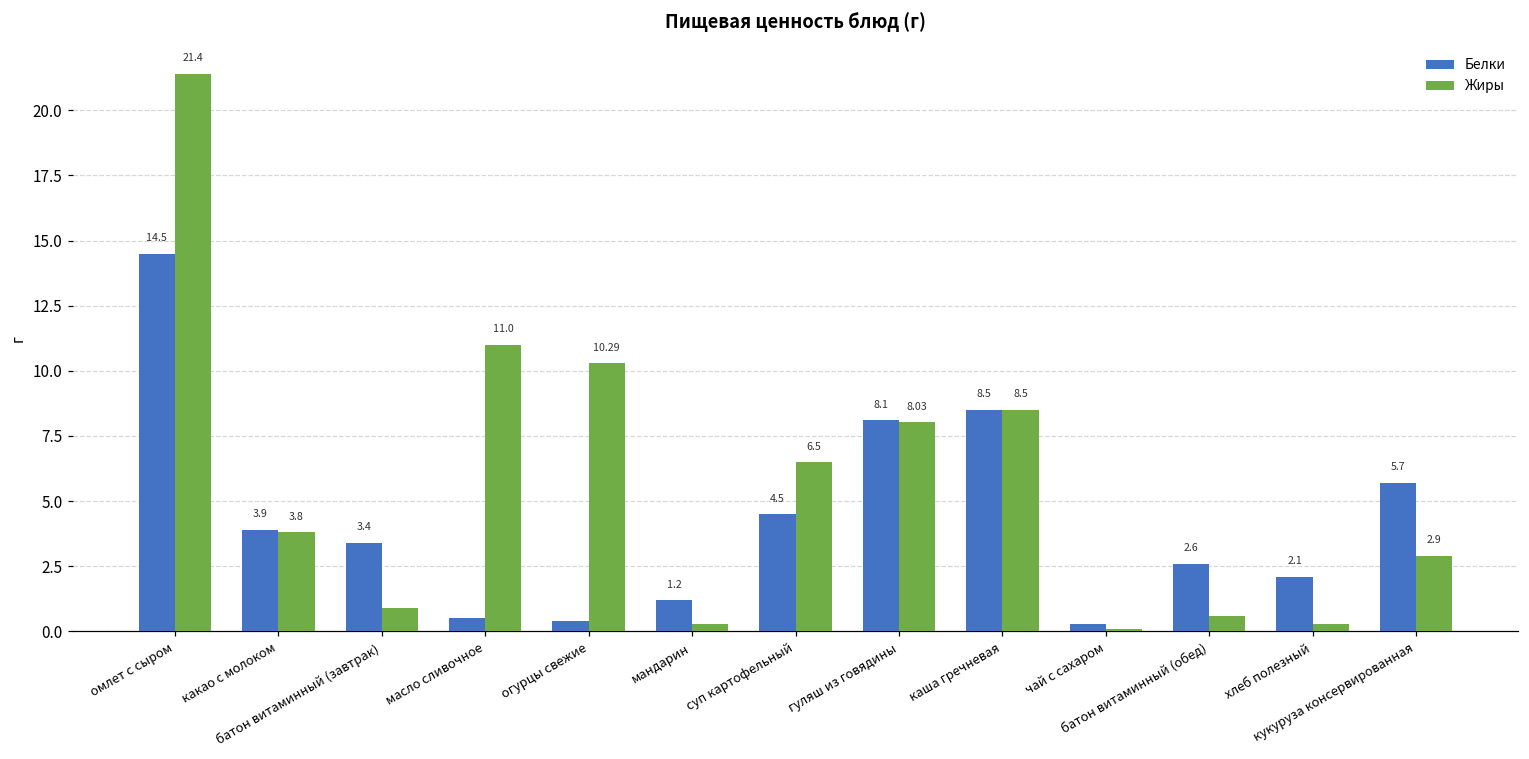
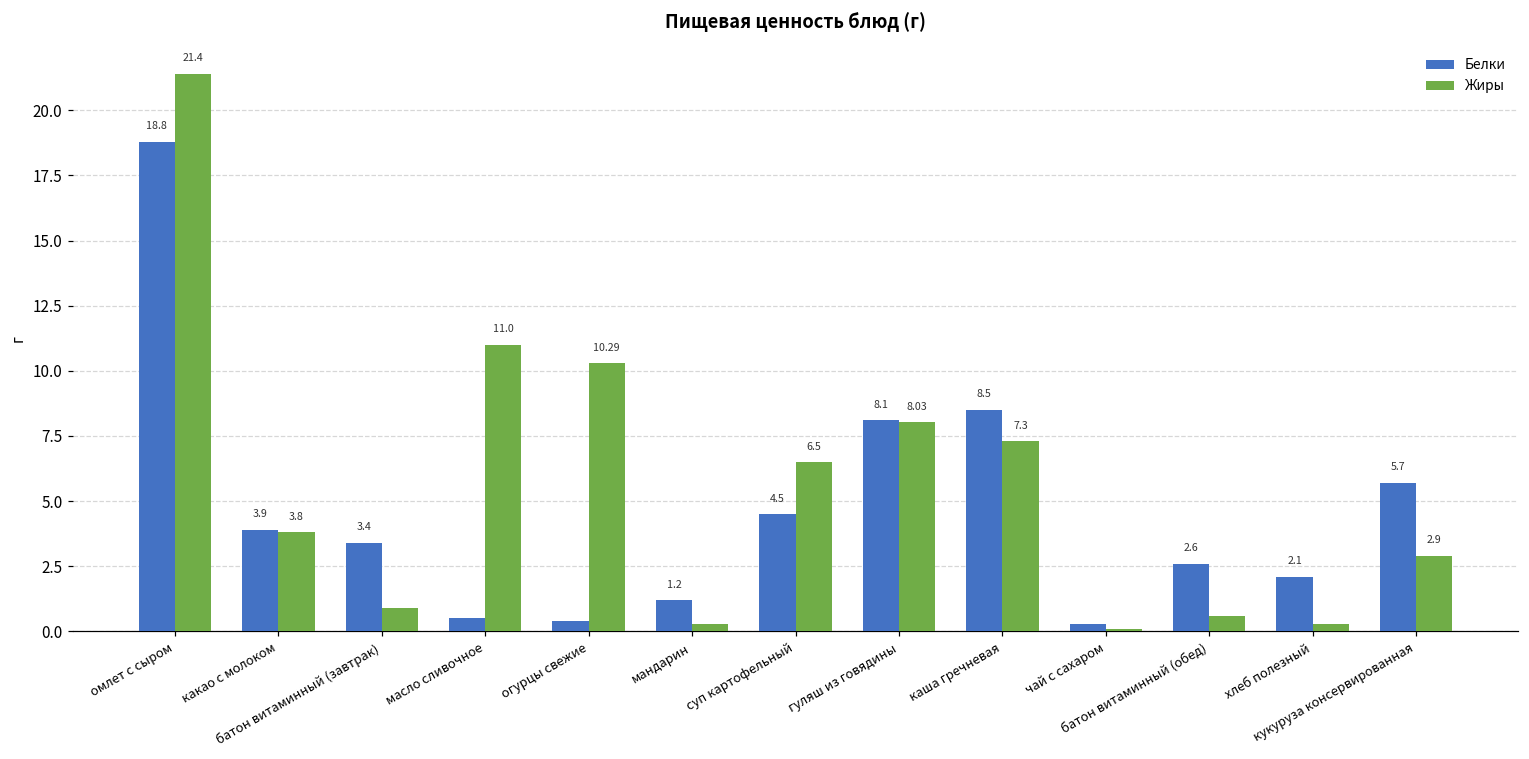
Белки, омлет с сыром: 14.5 -> 18.8
Жиры, каша гречневая: 8.5 -> 7.3
